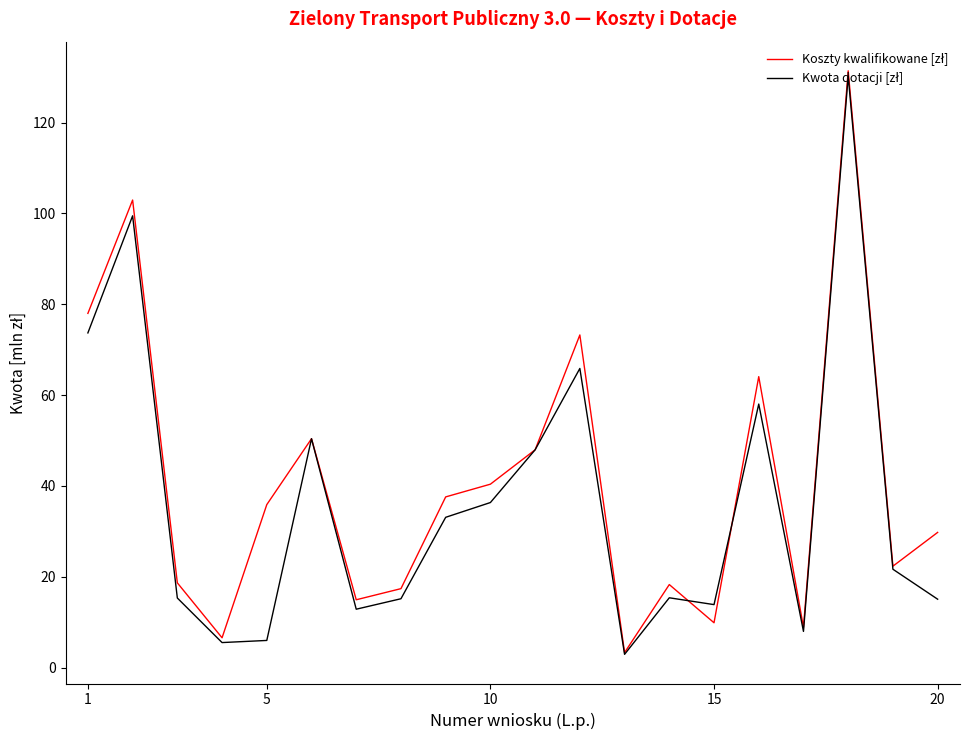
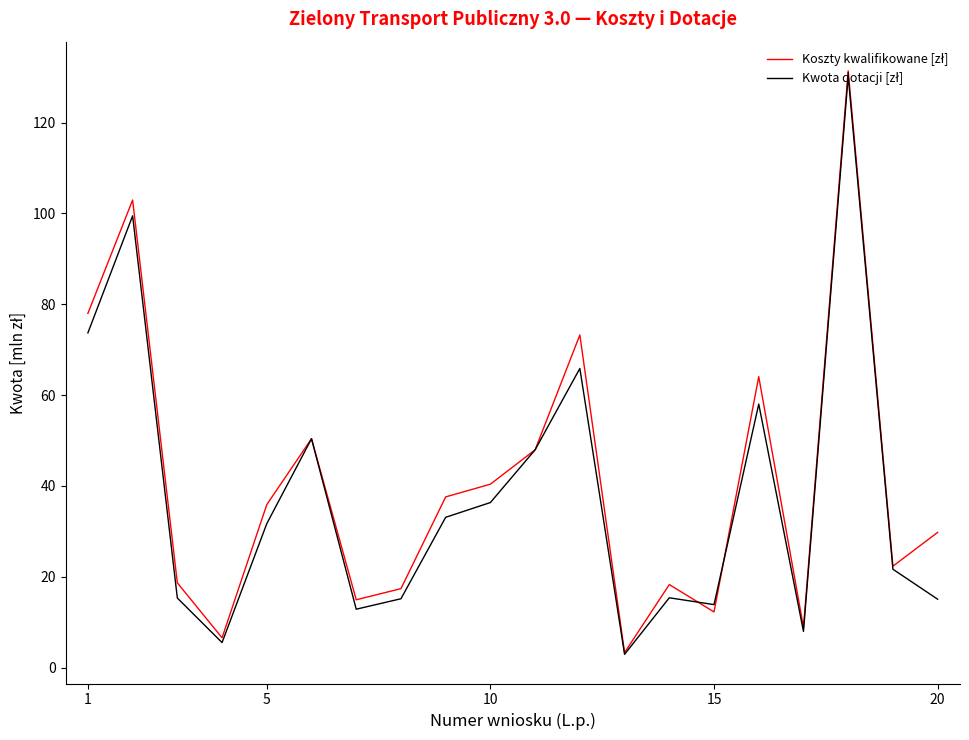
Kwota dotacji [zł], 5: 6 -> 32
Koszty kwalifikowane [zł], 15: 10 -> 12
